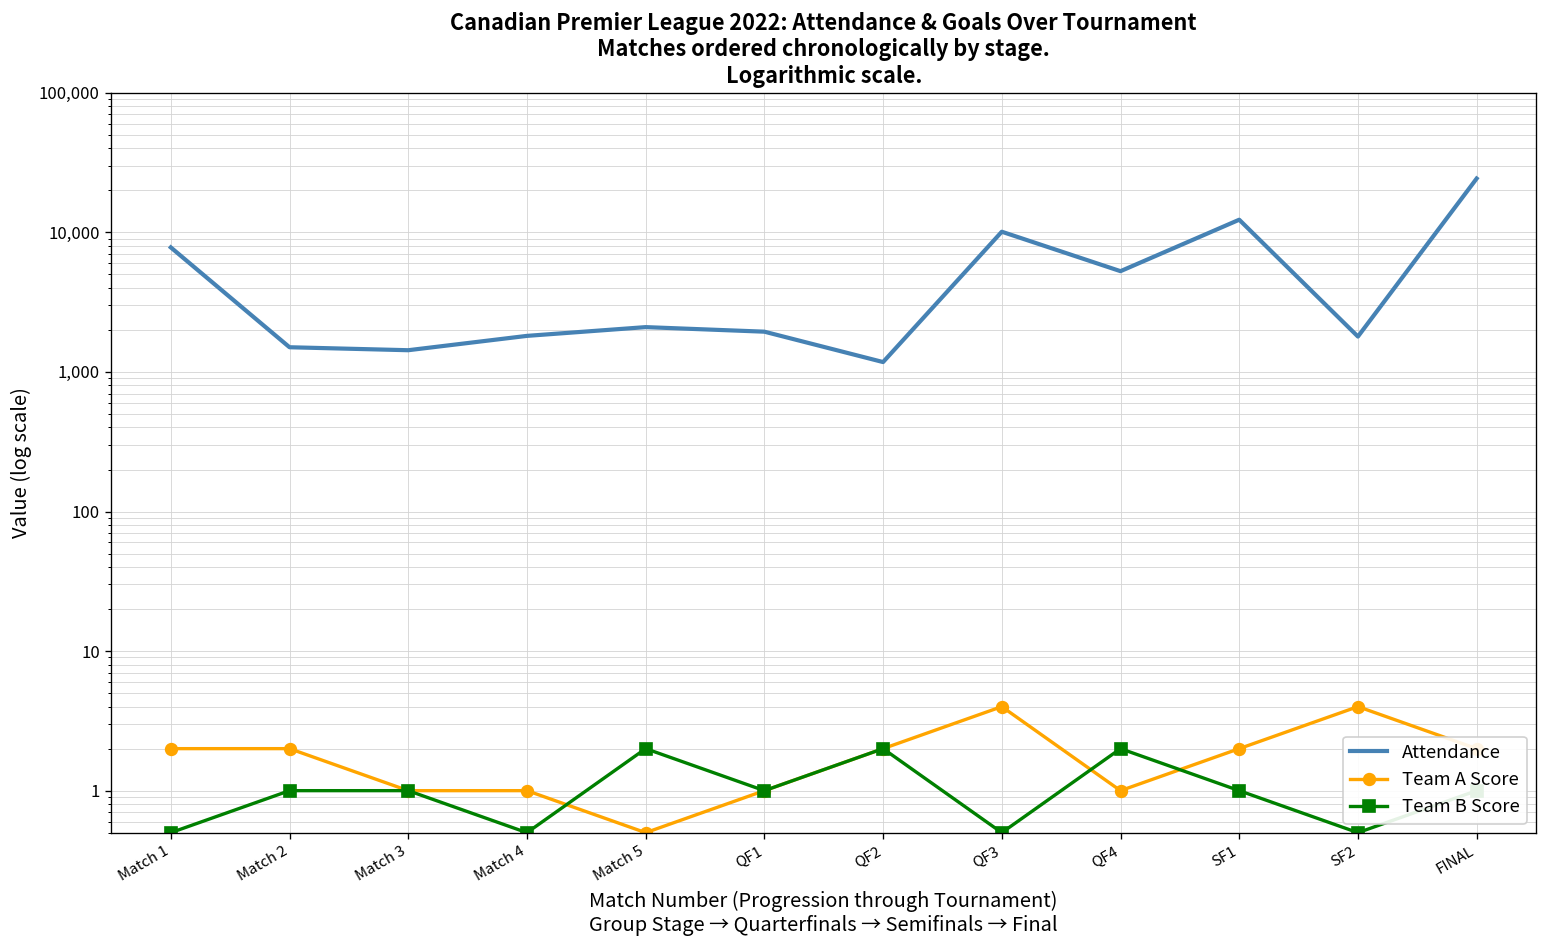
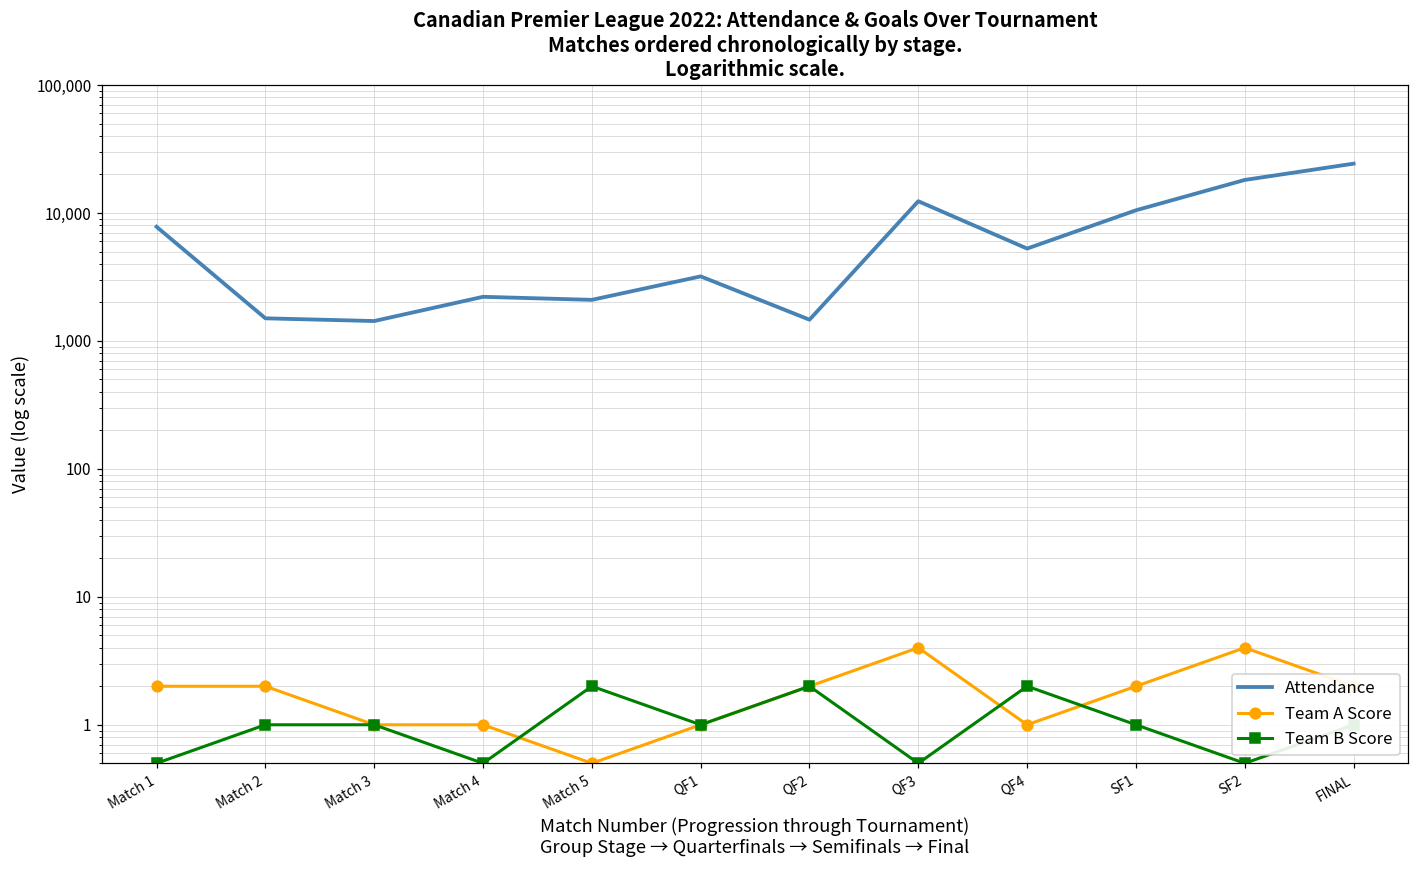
Attendance, Match 4: 1,800 -> 2,200
Attendance, QF1: 1,900 -> 3,200
Attendance, QF2: 1,200 -> 1,500
Attendance, QF3: 10,000 -> 12,000
Attendance, SF1: 12,000 -> 11,000
Attendance, SF2: 1,800 -> 18,000
